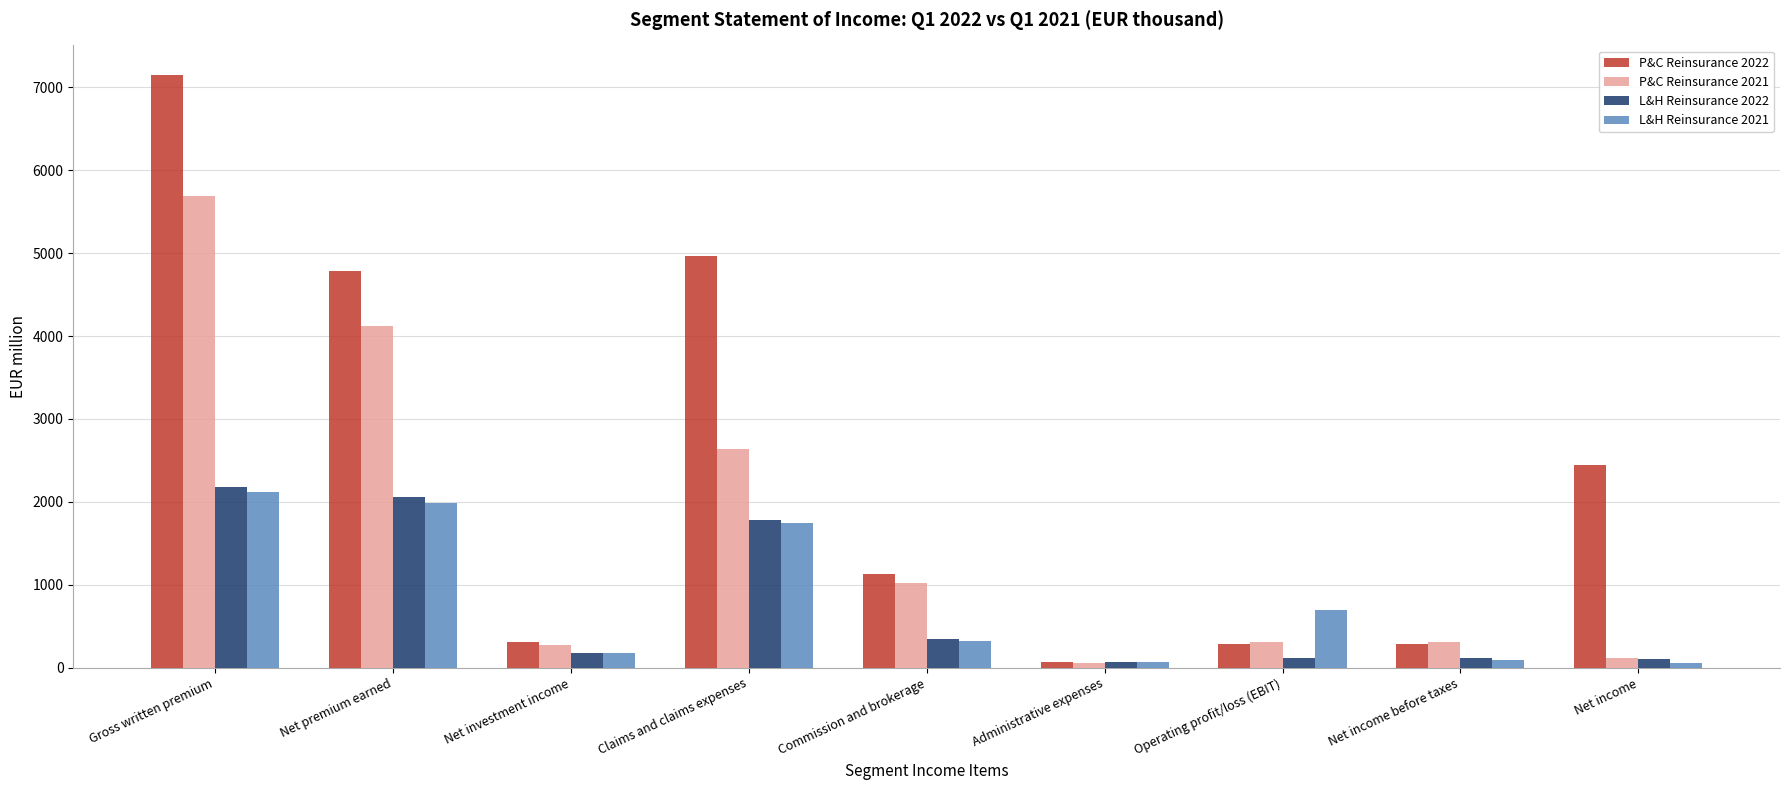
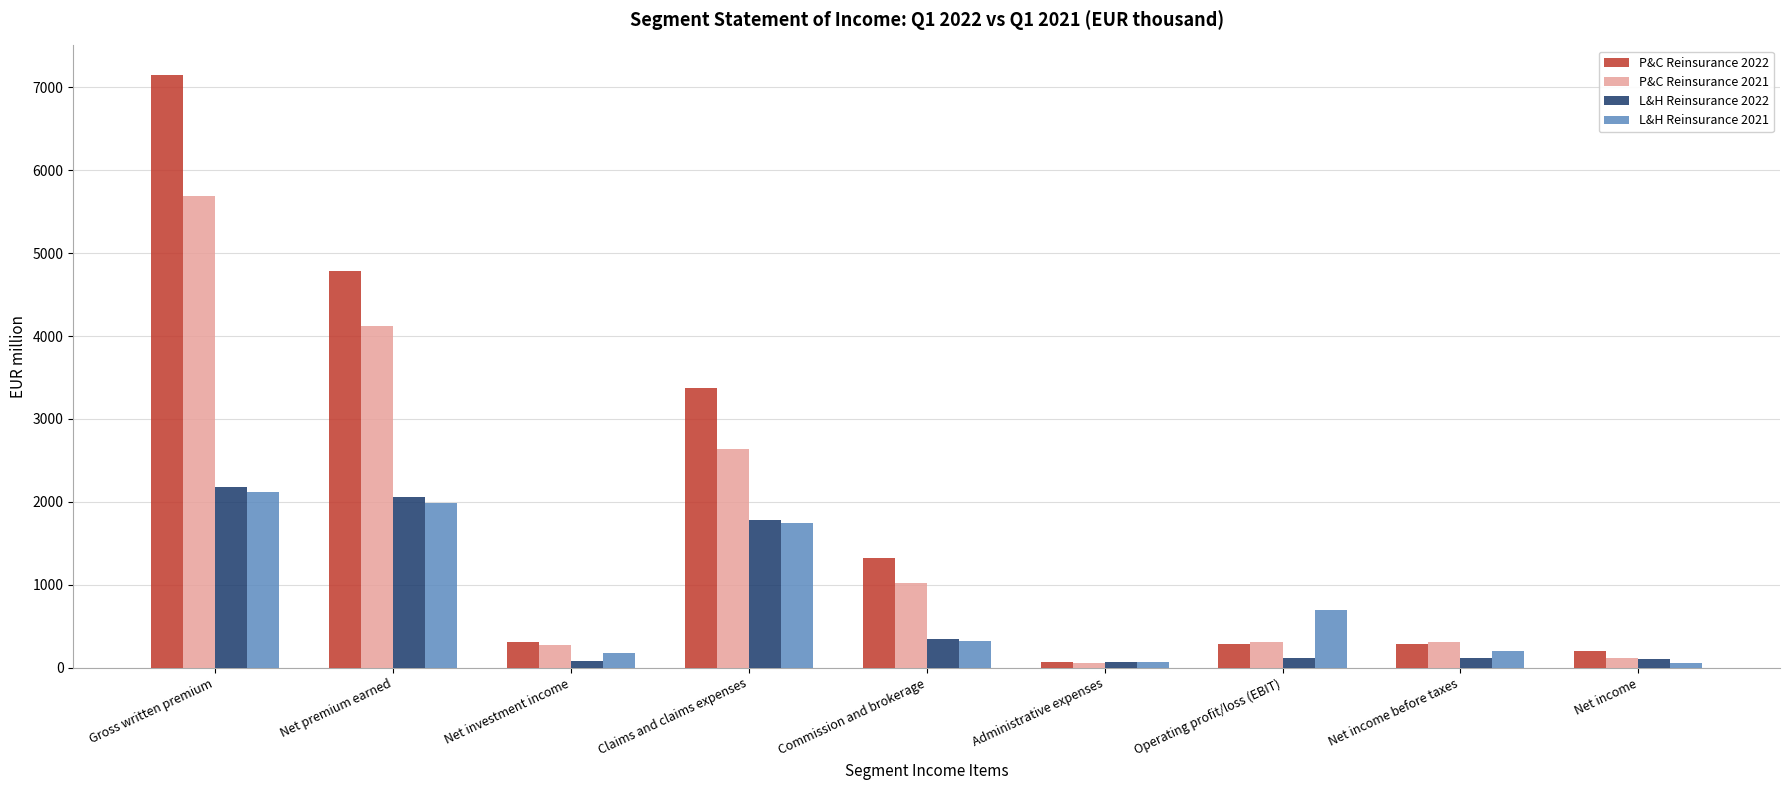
L&H Reinsurance 2022, Net investment income: 200 -> 100
P&C Reinsurance 2022, Claims and claims expenses: 5000 -> 3400
P&C Reinsurance 2022, Commission and brokerage: 1100 -> 1300
L&H Reinsurance 2021, Net income before taxes: 100 -> 200
P&C Reinsurance 2022, Net income: 2400 -> 200
